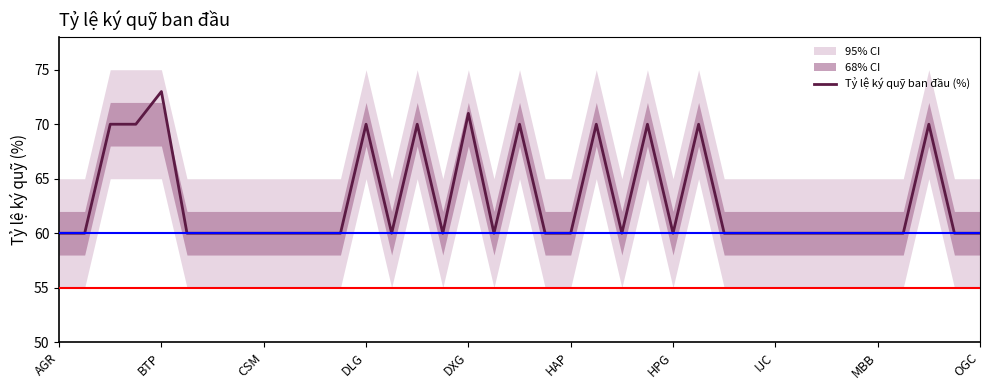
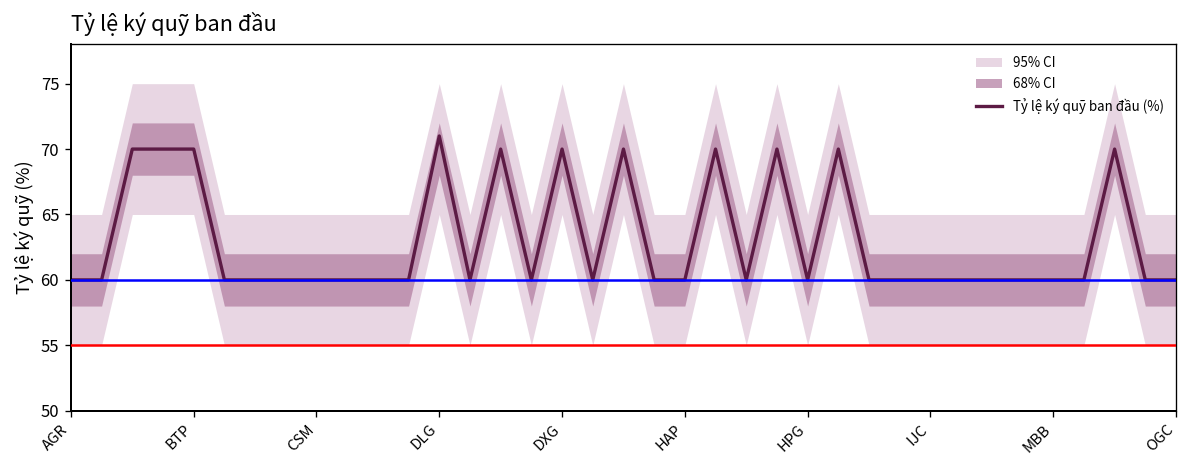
Tỷ lệ ký quỹ ban đầu (%), BTP: 73 -> 70
Tỷ lệ ký quỹ ban đầu (%), DLG: 70 -> 71
Tỷ lệ ký quỹ ban đầu (%), DXG: 71 -> 70
